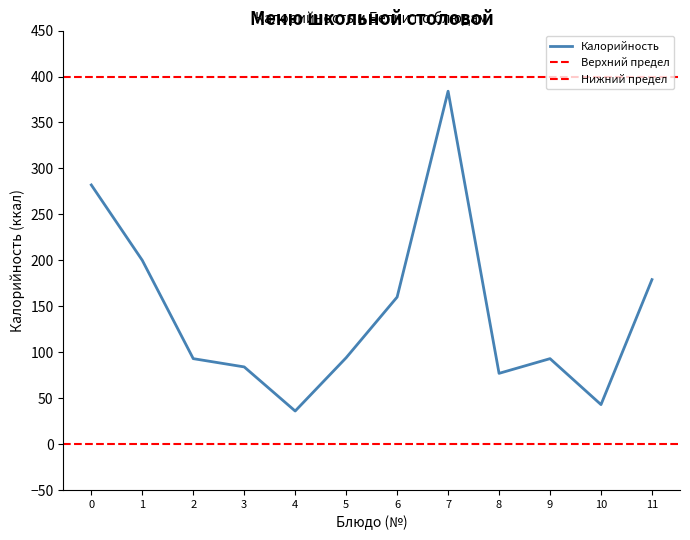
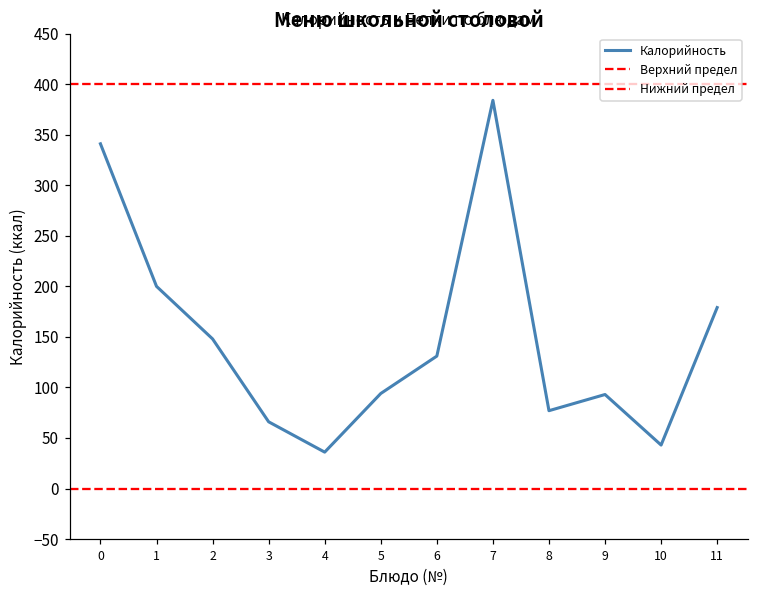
0: 280 -> 340
2: 90 -> 150
3: 80 -> 70
6: 160 -> 130
